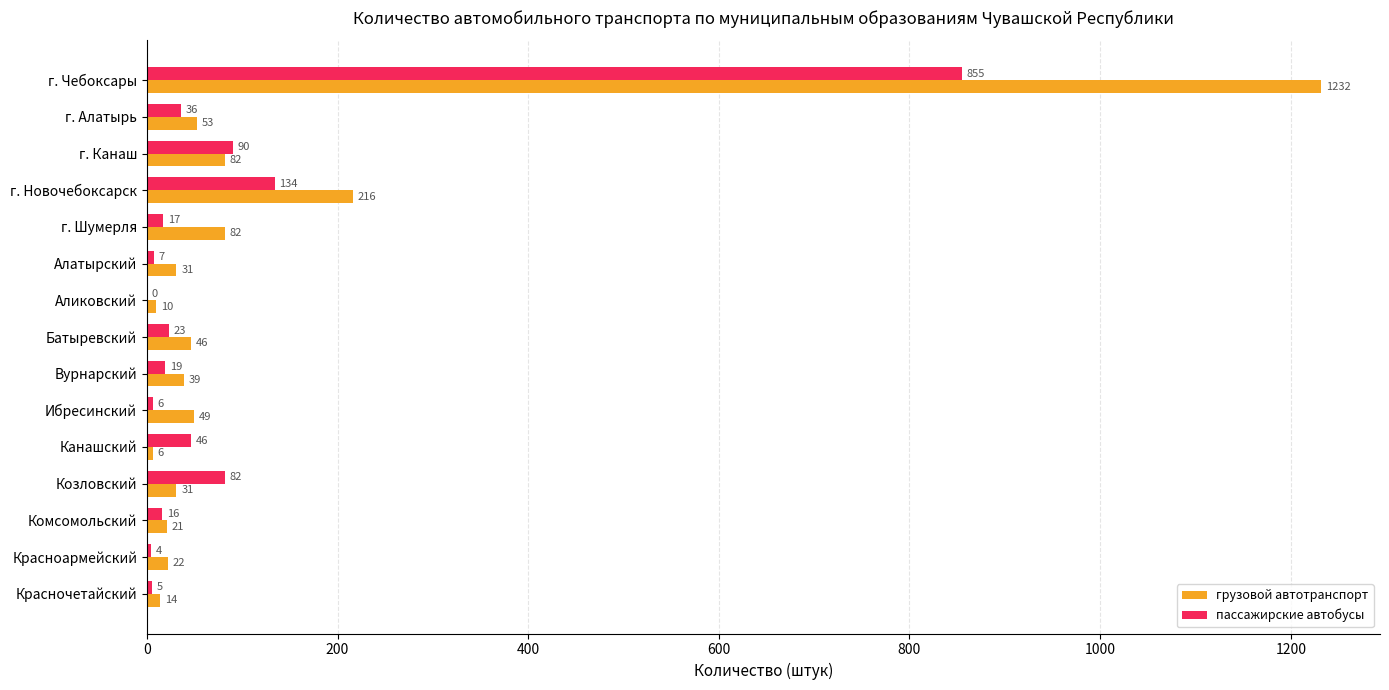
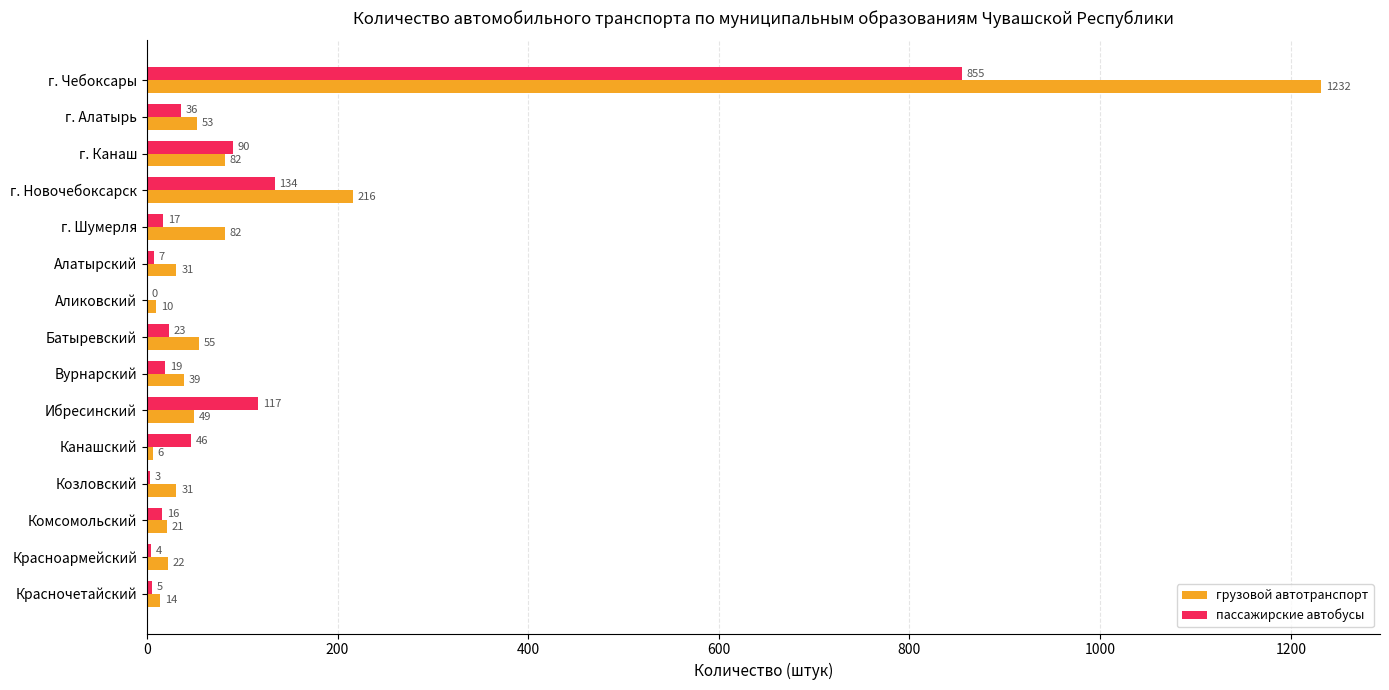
грузовой автотранспорт, Батыревский: 46 -> 55
пассажирские автобусы, Ибресинский: 6 -> 117
пассажирские автобусы, Козловский: 82 -> 3
